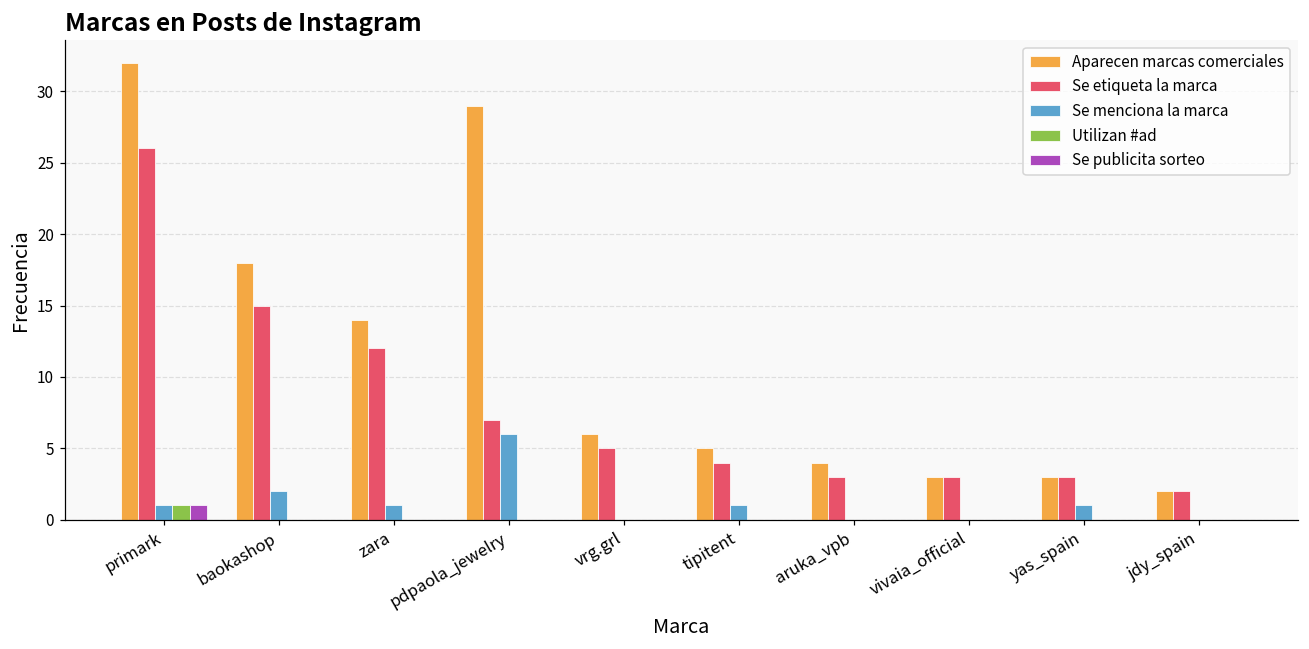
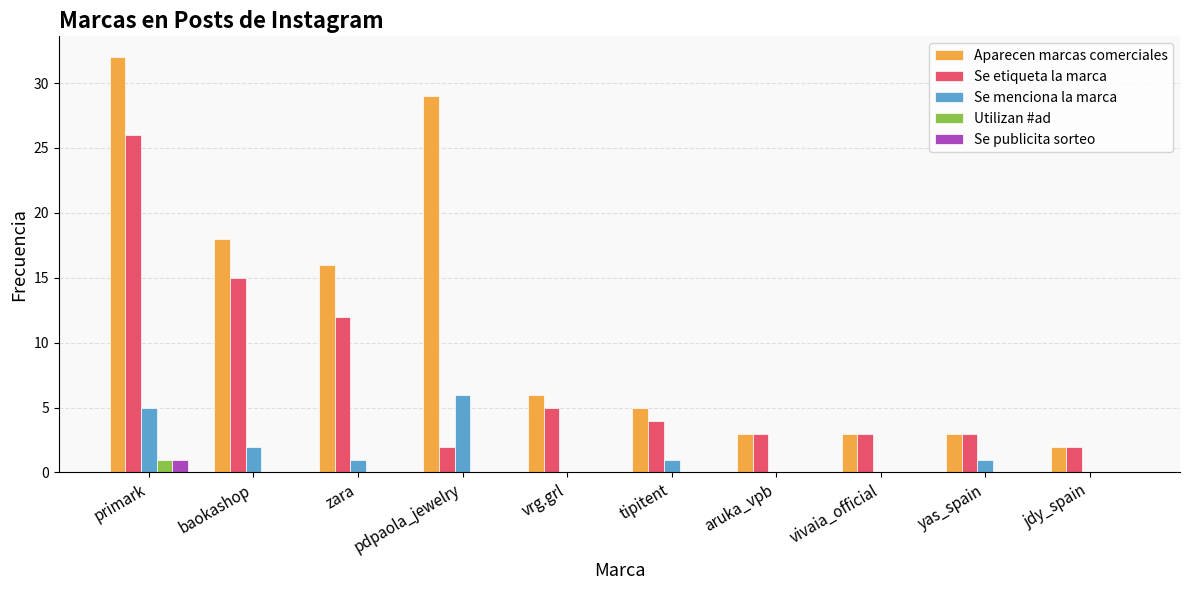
Se menciona la marca, primark: 1 -> 5
Aparecen marcas comerciales, zara: 14 -> 16
Se etiqueta la marca, pdpaola_jewelry: 7 -> 2
Aparecen marcas comerciales, aruka_vpb: 4 -> 3
